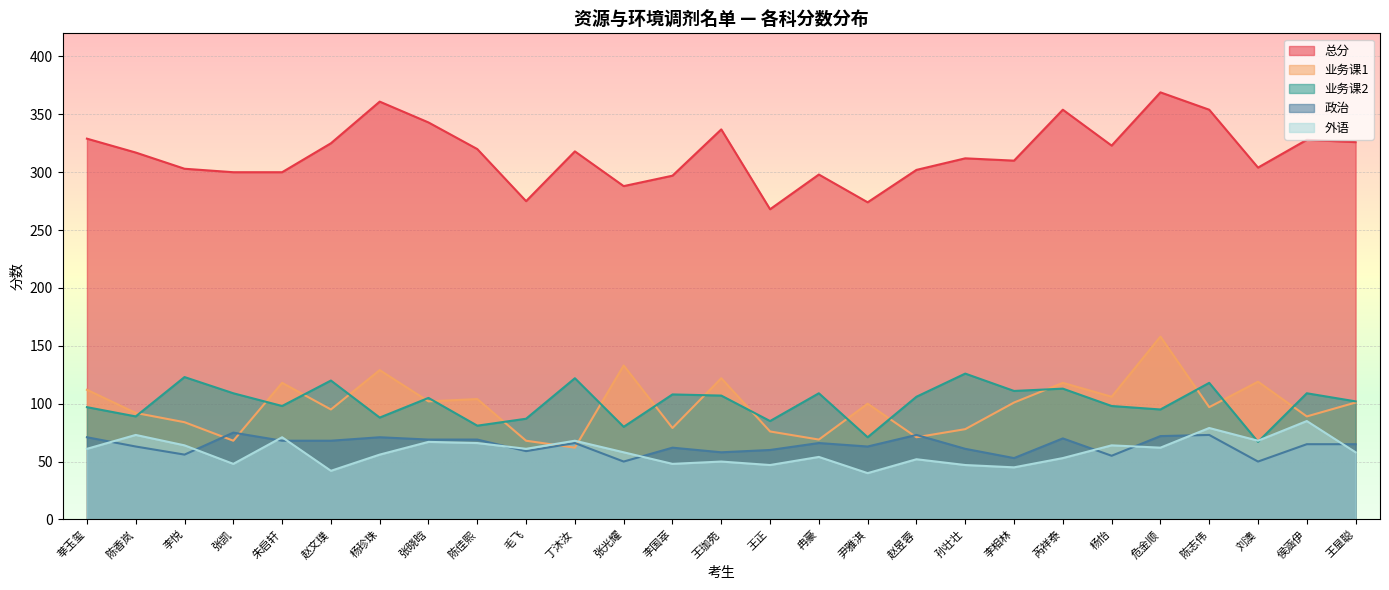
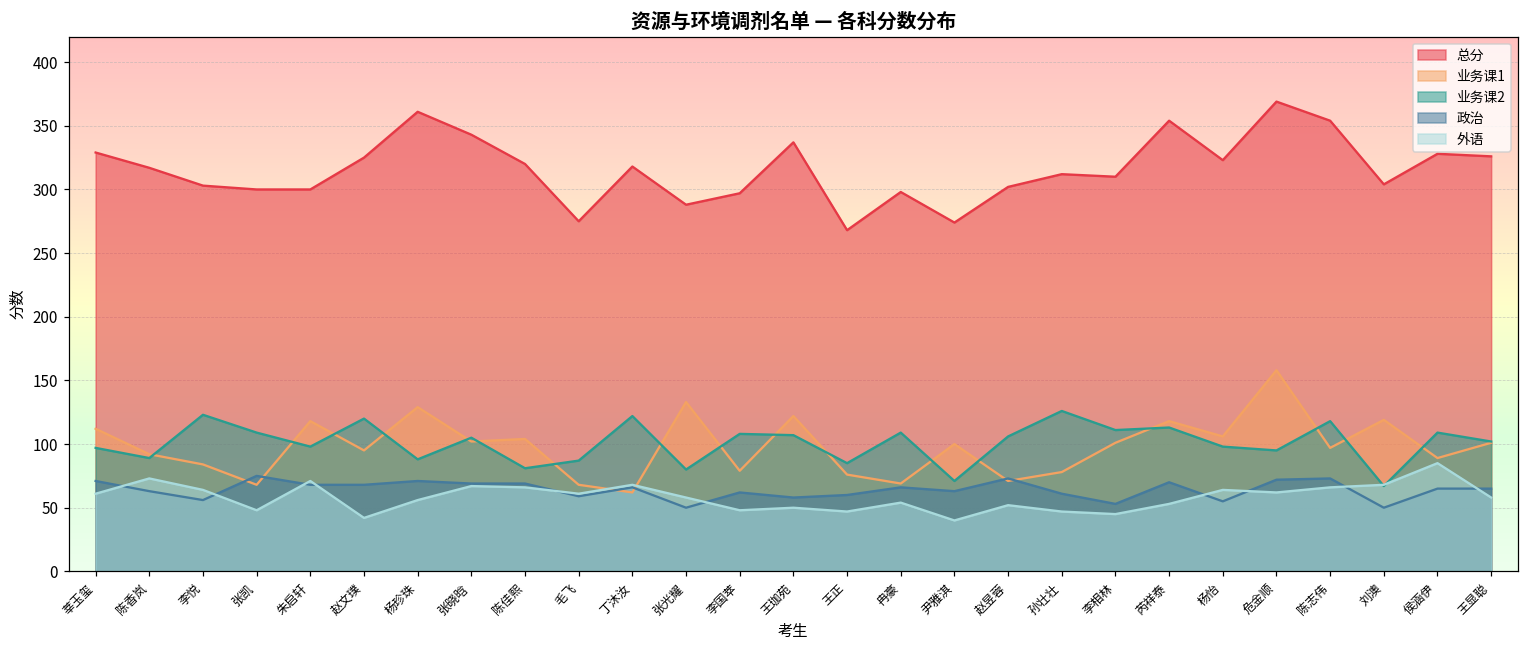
外语, 陈志伟: 79 -> 66
